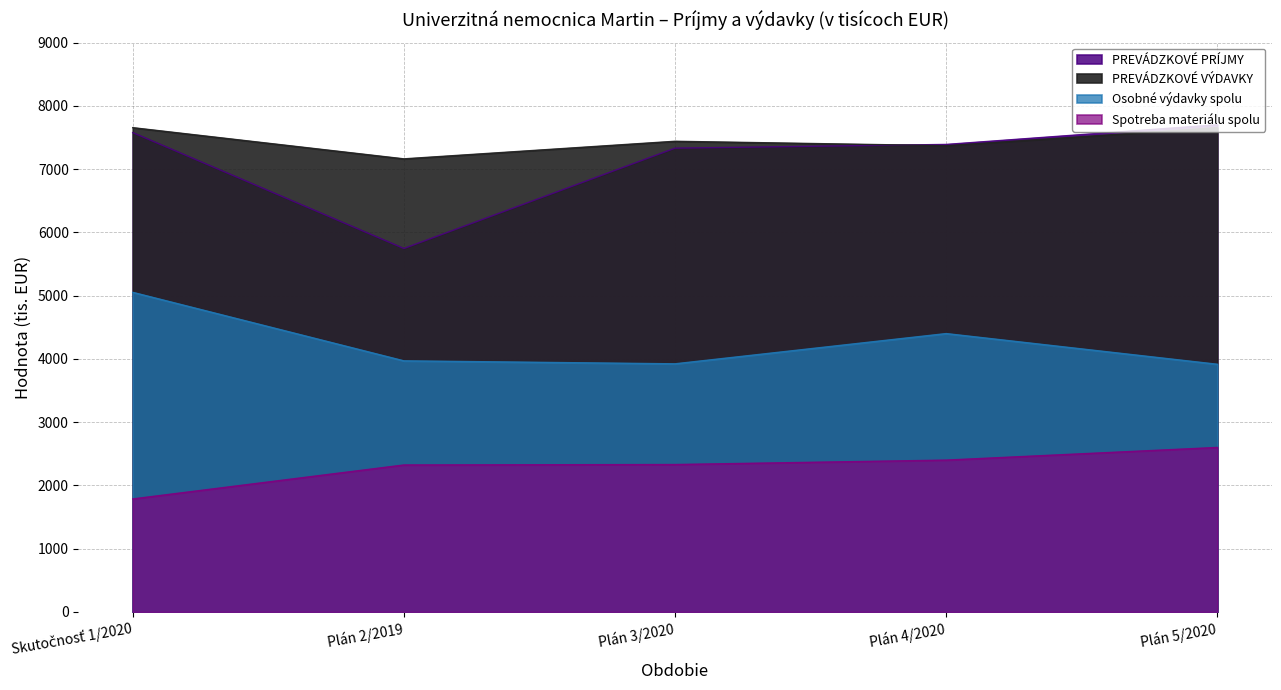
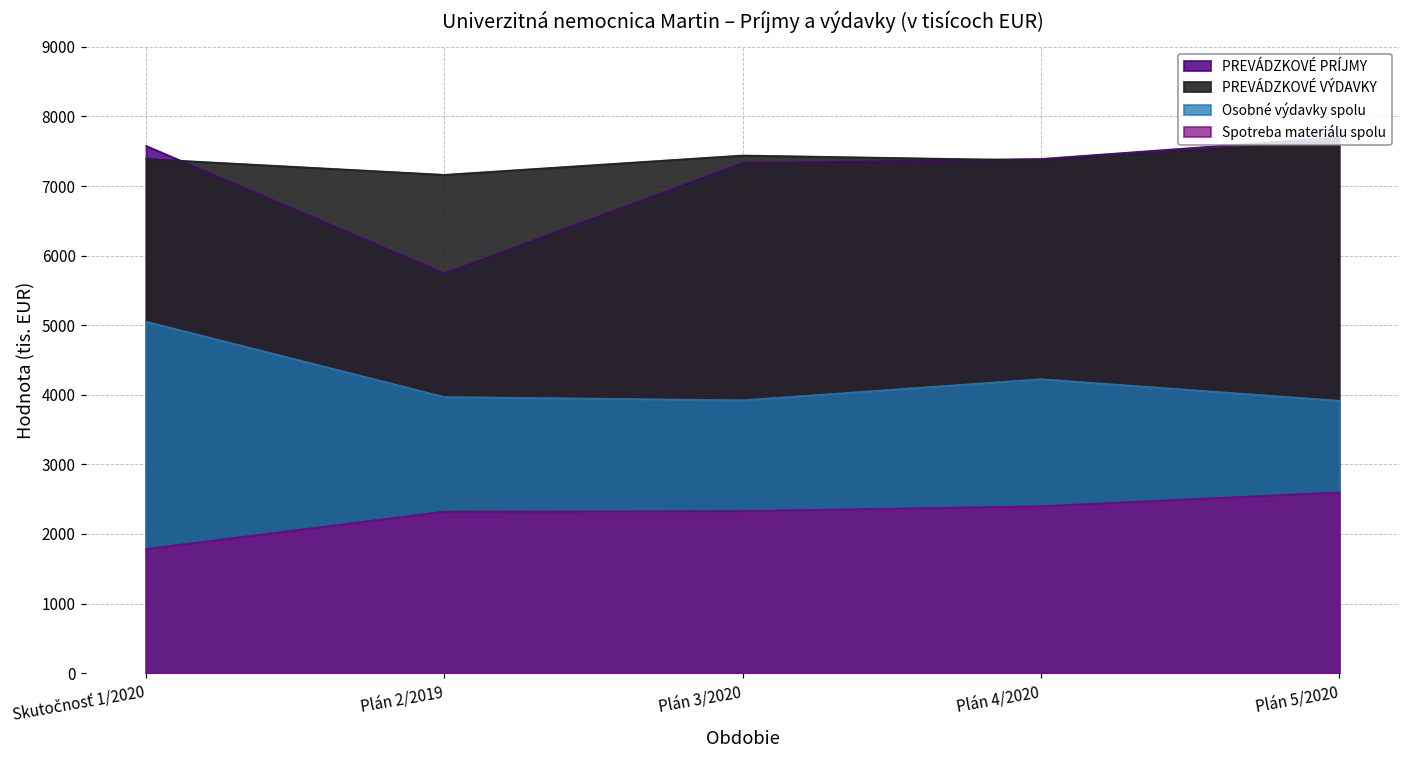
PREVÁDZKOVÉ VÝDAVKY, Skutočnosť 1/2020: 7700 -> 7400
Osobné výdavky spolu, Plán 4/2020: 4400 -> 4200
